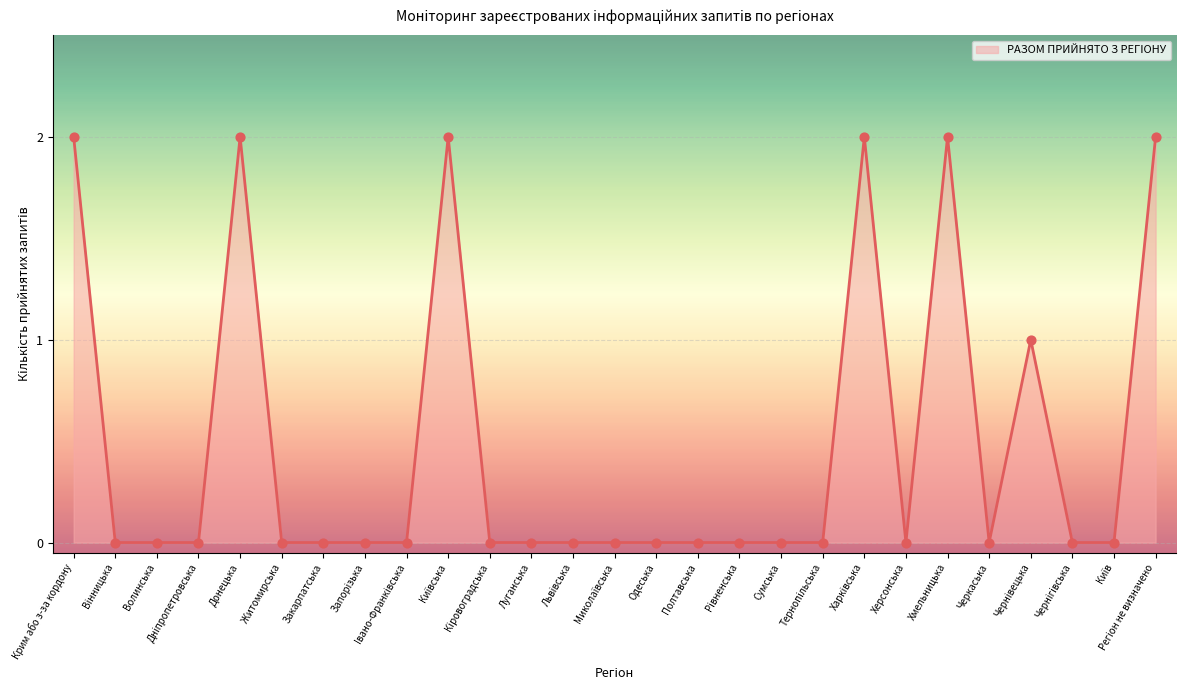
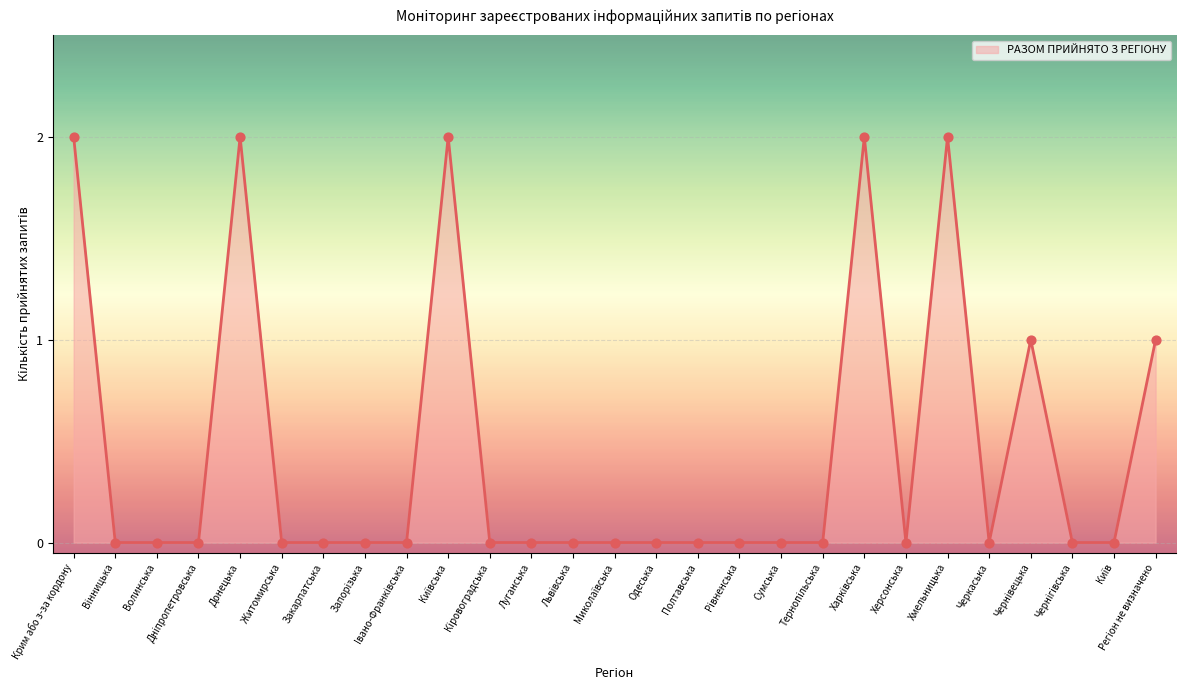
Регіон не визначено: 2 -> 1
